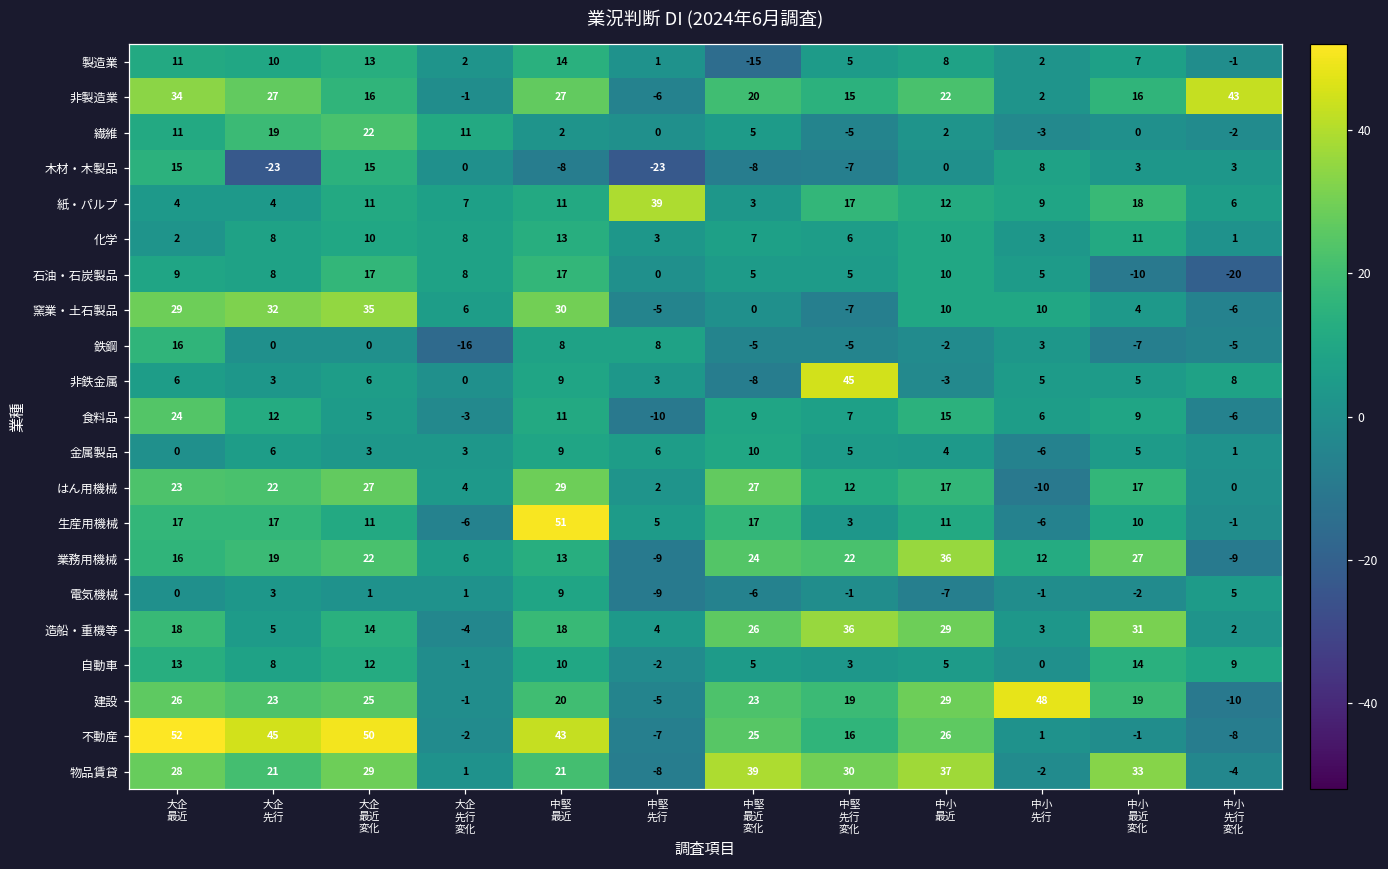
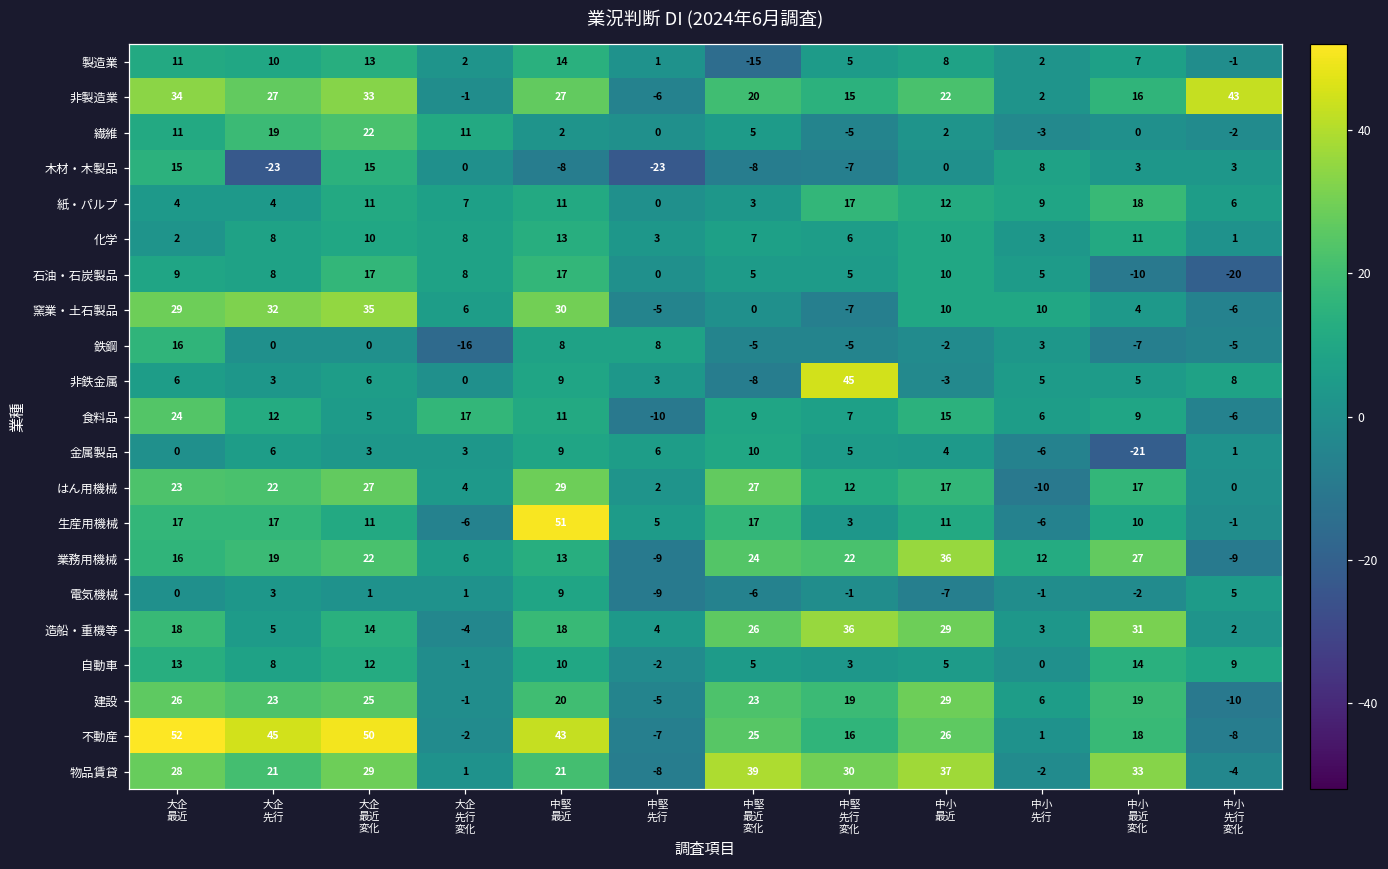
非製造業, 大企 最近 変化: 16 -> 33
紙・パルプ, 中堅 先行: 39 -> 0
食料品, 大企 先行 変化: -3 -> 17
金属製品, 中小 最近 変化: 5 -> -21
建設, 中小 先行: 48 -> 6
不動産, 中小 最近 変化: -1 -> 18
